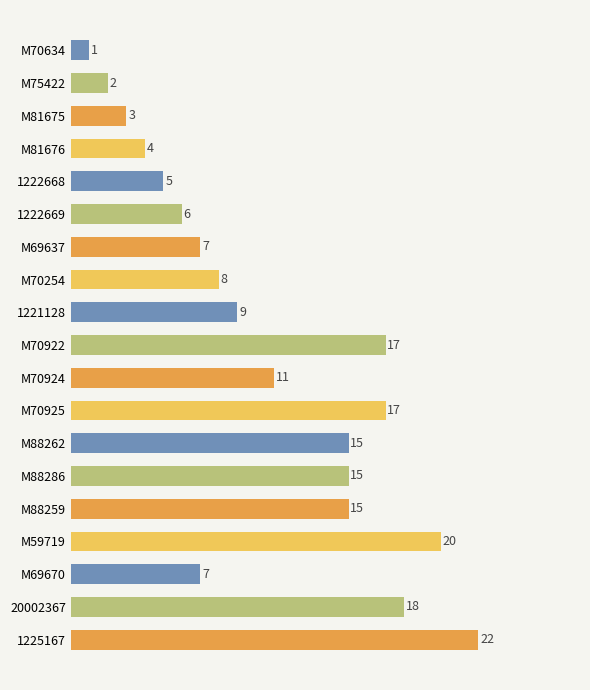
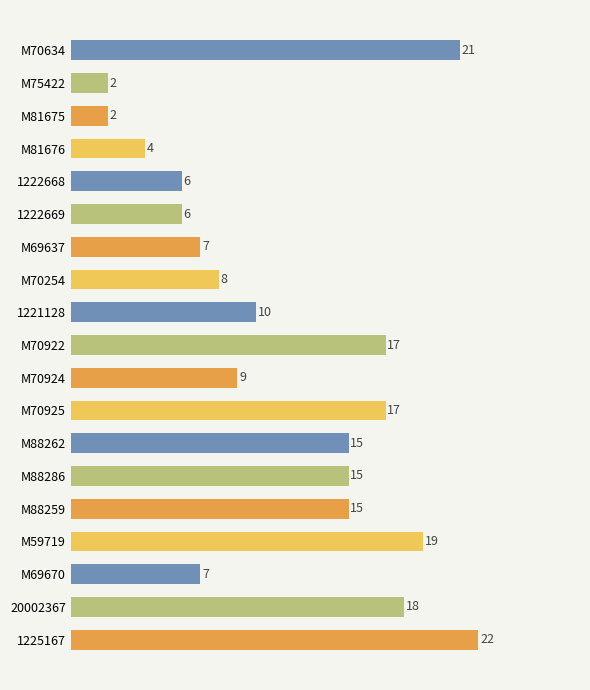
M70634: 1 -> 21
M81675: 3 -> 2
1222668: 5 -> 6
1221128: 9 -> 10
M70924: 11 -> 9
M59719: 20 -> 19
